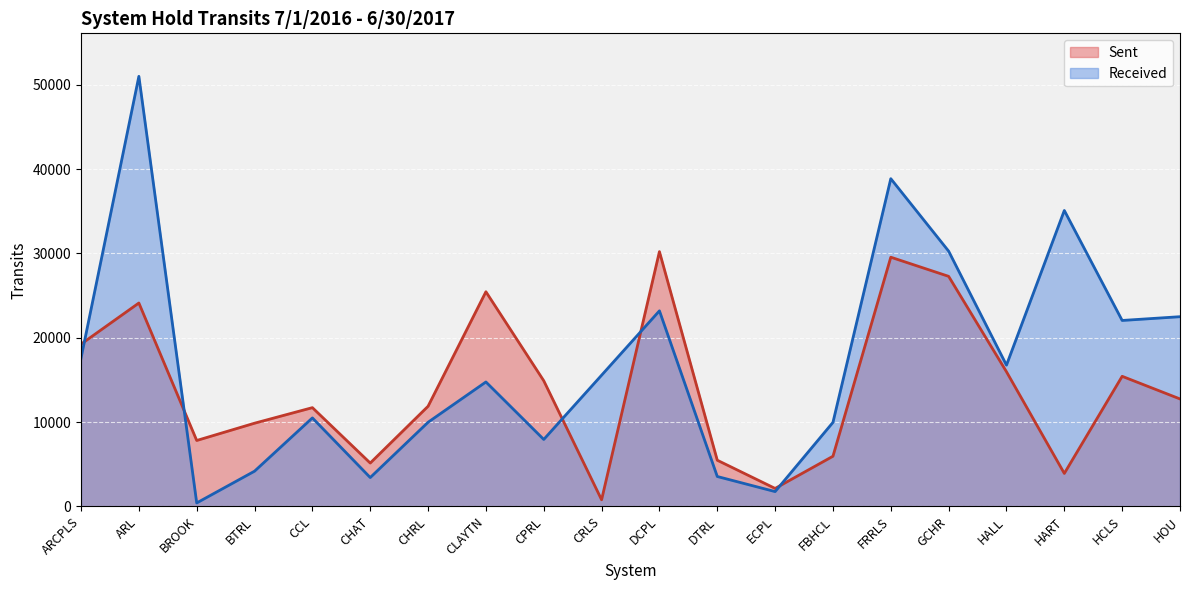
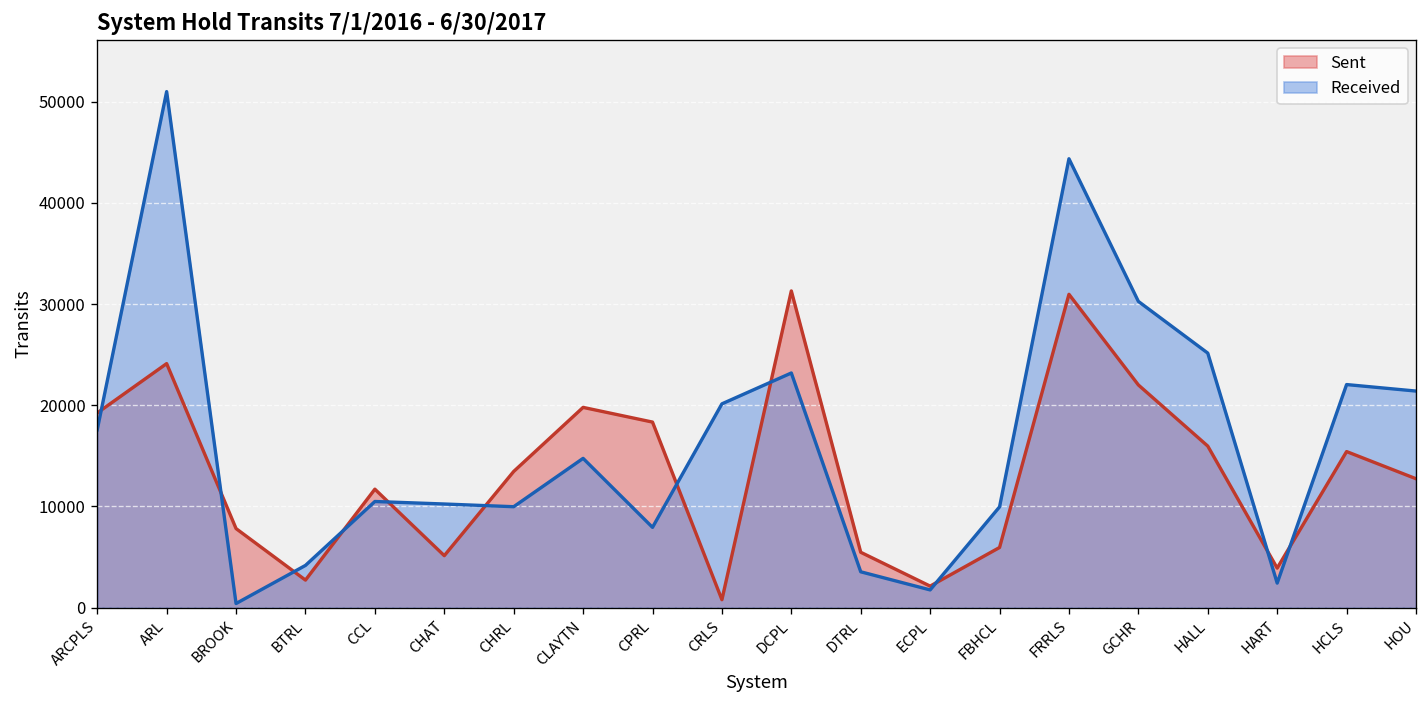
Sent, BTRL: 10000 -> 3000
Received, CHAT: 3000 -> 10000
Sent, CHRL: 12000 -> 13000
Sent, CLAYTN: 25000 -> 20000
Sent, CPRL: 15000 -> 18000
Received, CRLS: 16000 -> 20000
Sent, DCPL: 30000 -> 31000
Sent, FRRLS: 30000 -> 31000
Received, FRRLS: 39000 -> 44000
Sent, GCHR: 27000 -> 22000
Received, HALL: 17000 -> 25000
Received, HART: 35000 -> 2000
Received, HOU: 22000 -> 21000
